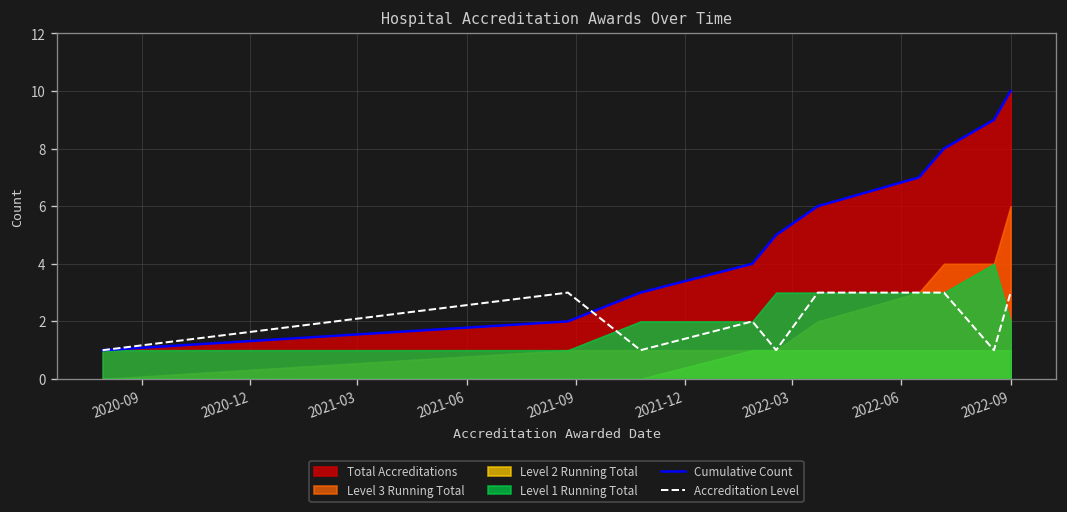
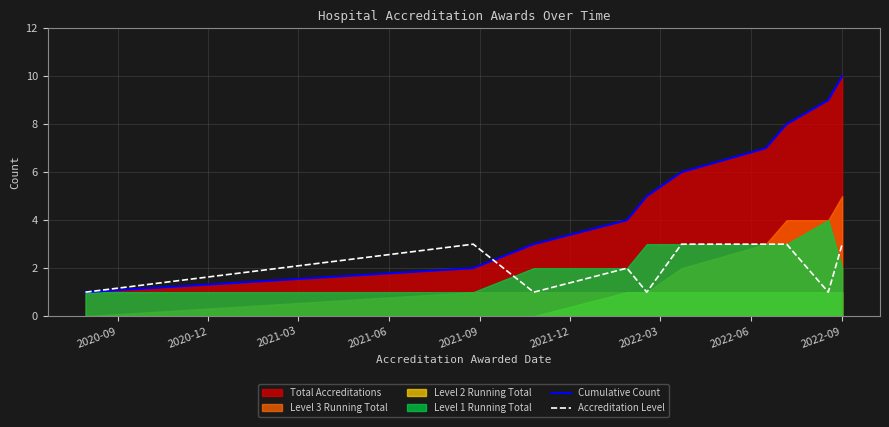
Level 3 Running Total, 2022-09: 6 -> 5
